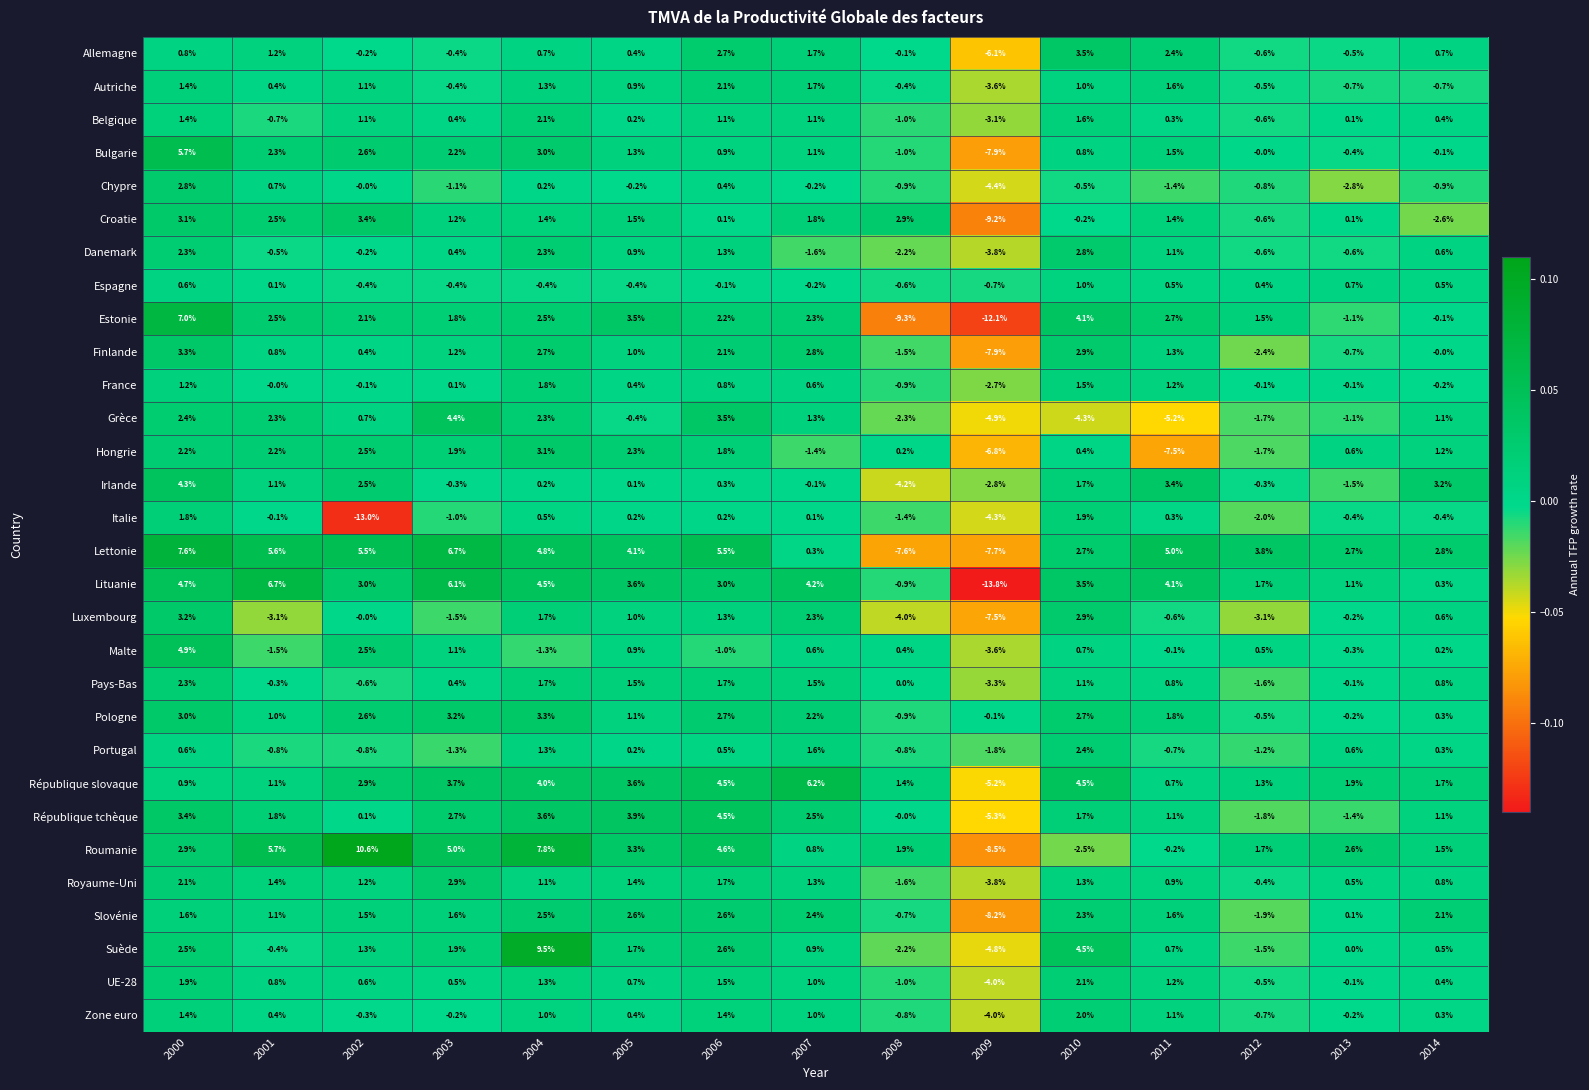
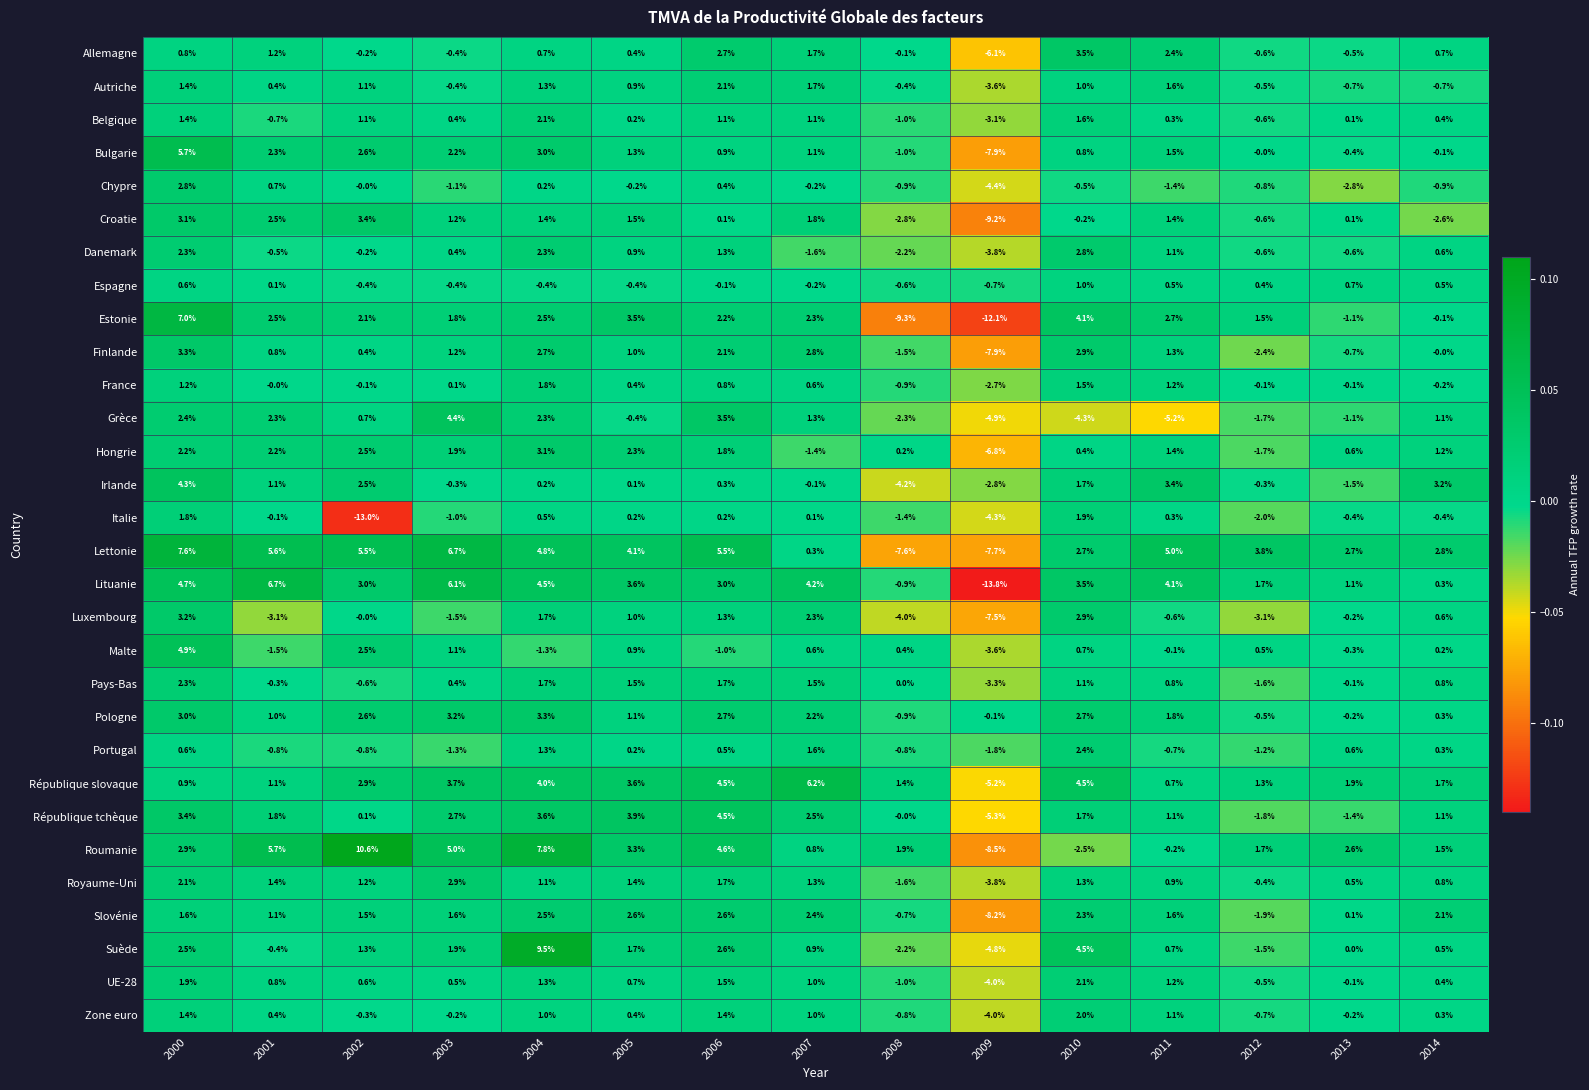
Croatie, 2008: 2.9% -> -2.8%
Hongrie, 2011: -7.5% -> 1.4%
